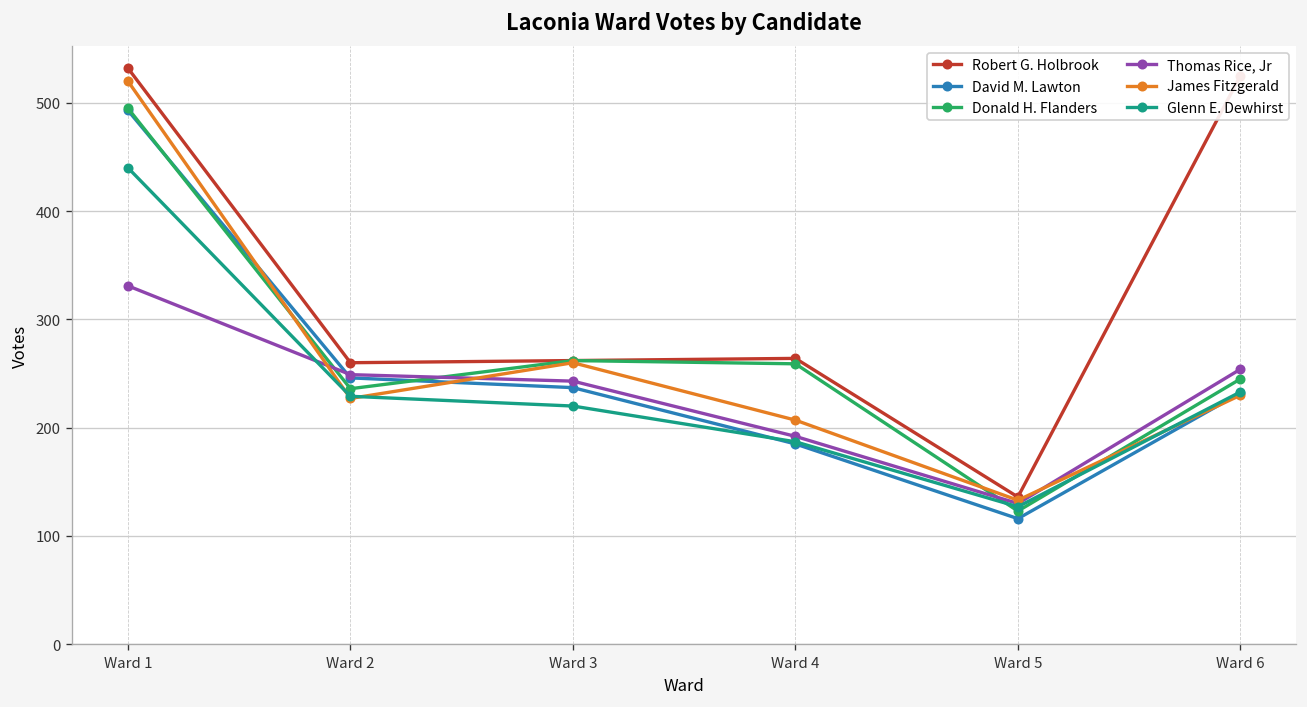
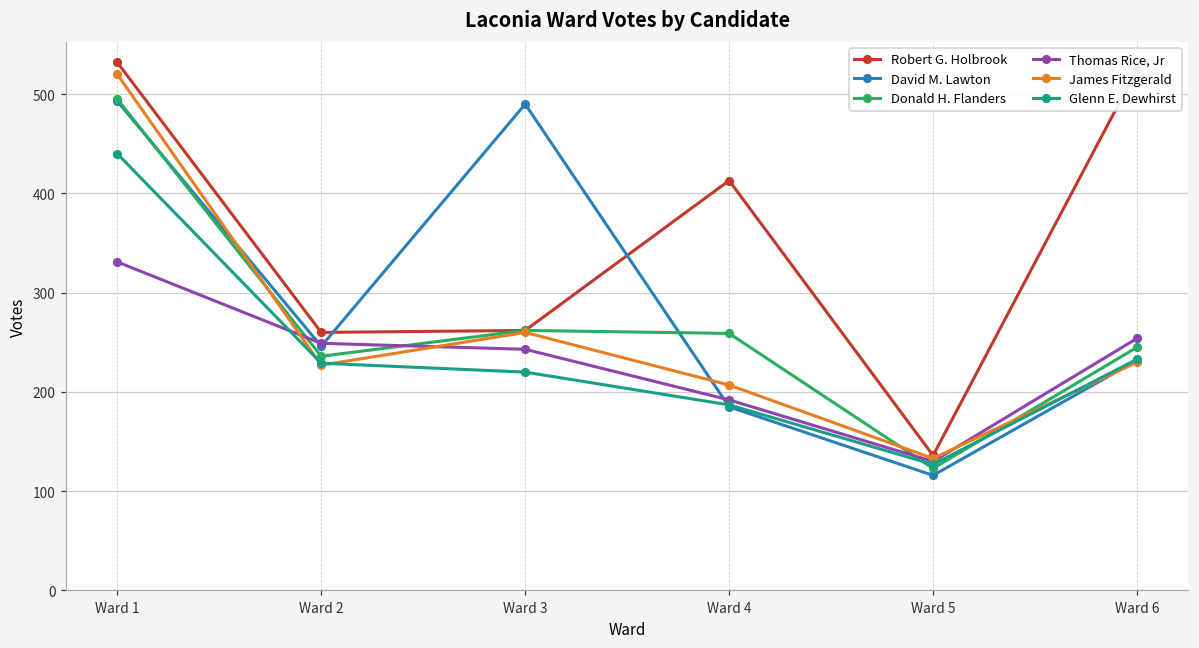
David M. Lawton, Ward 3: 240 -> 490
Robert G. Holbrook, Ward 4: 260 -> 410
